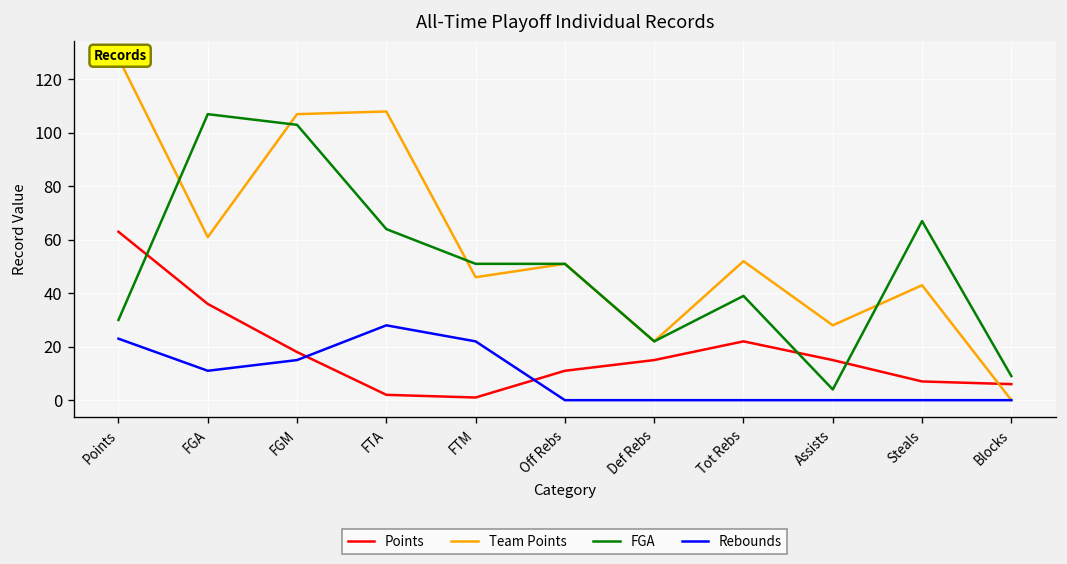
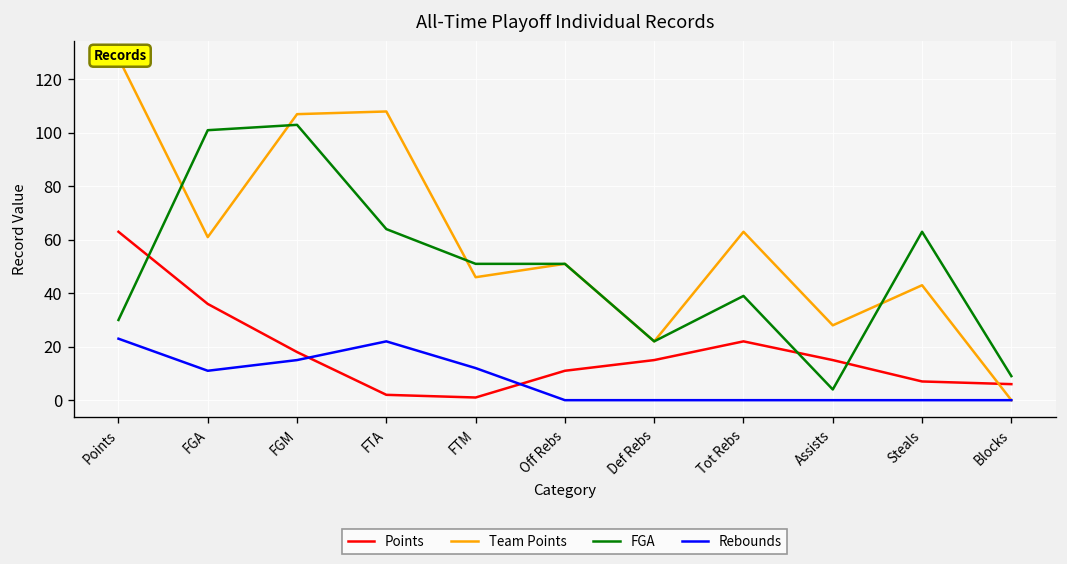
FGA, FGA: 107 -> 101
Rebounds, FTA: 28 -> 22
Rebounds, FTM: 22 -> 12
Team Points, Tot Rebs: 52 -> 63
FGA, Steals: 67 -> 63
